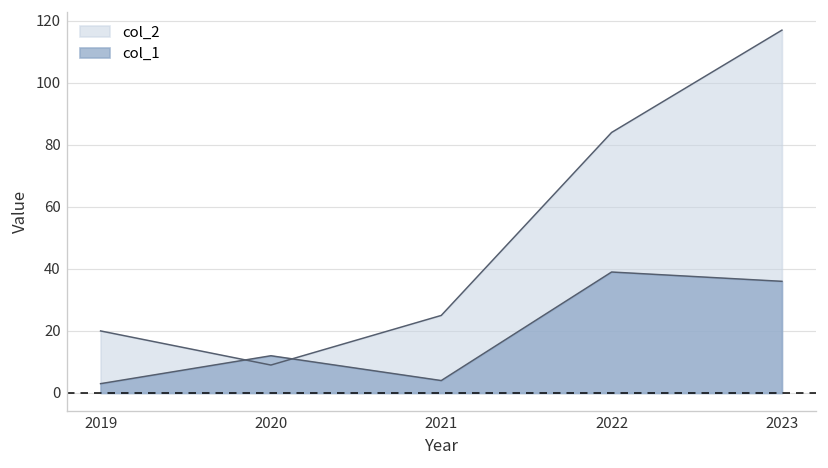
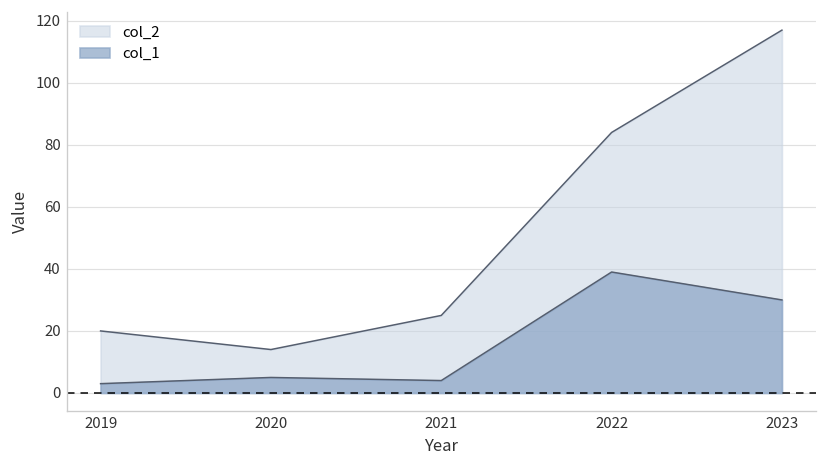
col_2, 2020: 9 -> 14
col_1, 2020: 12 -> 5
col_1, 2023: 36 -> 30
